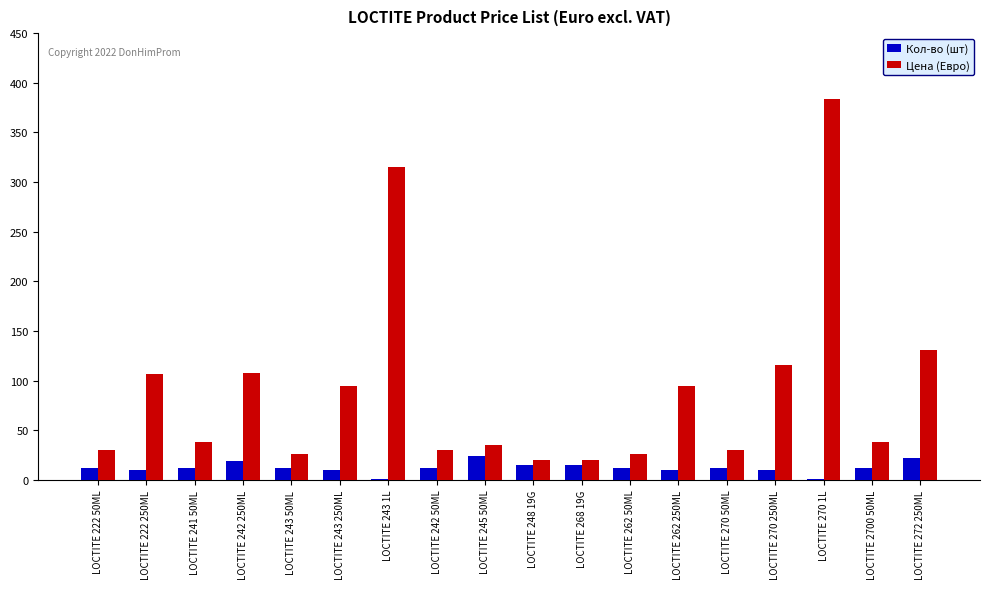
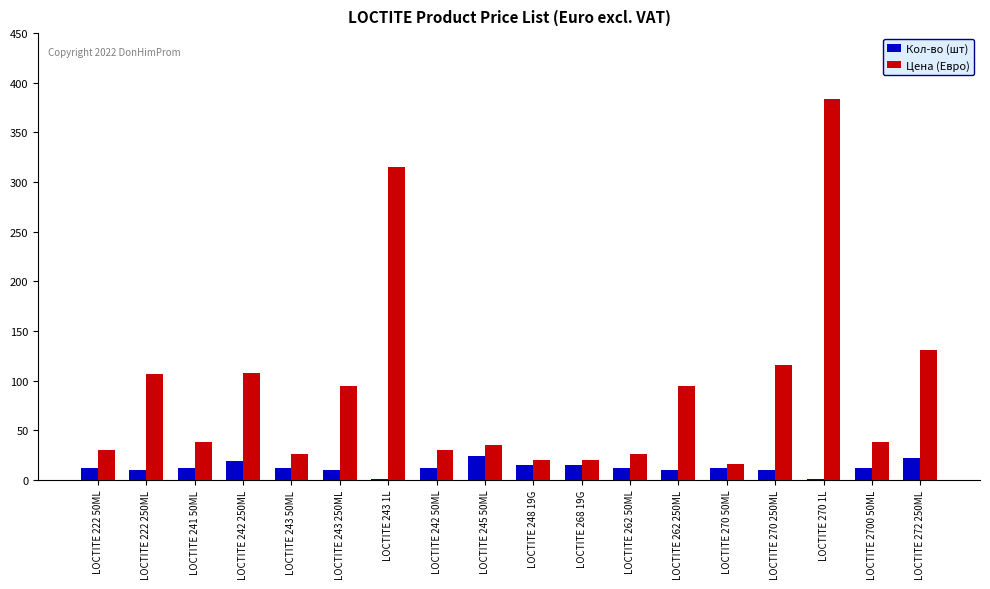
Цена (Евро), LOCTITE 270 50ML: 30 -> 20
